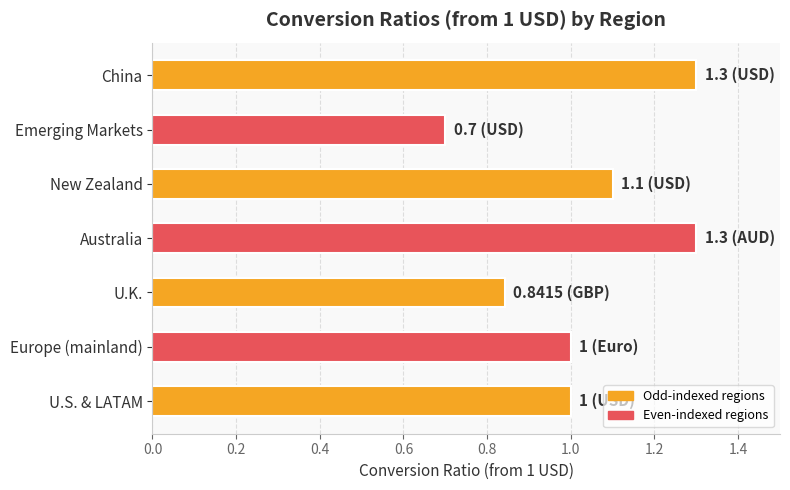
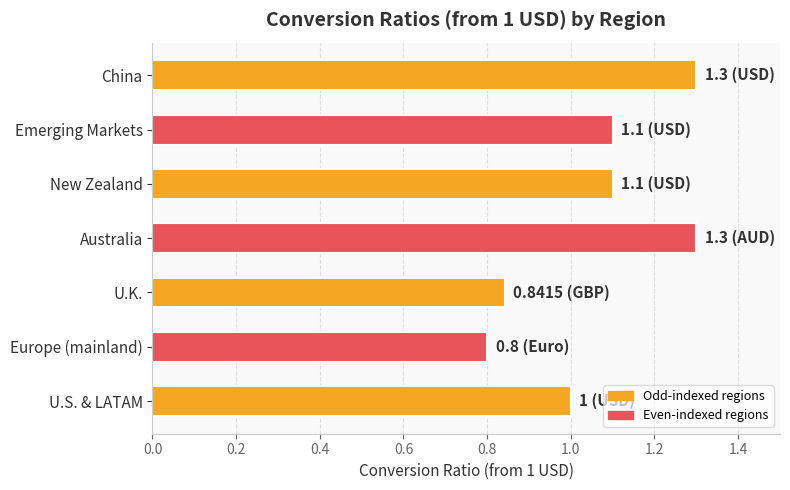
Emerging Markets: 0.7 -> 1.1
Europe (mainland): 1 -> 0.8
